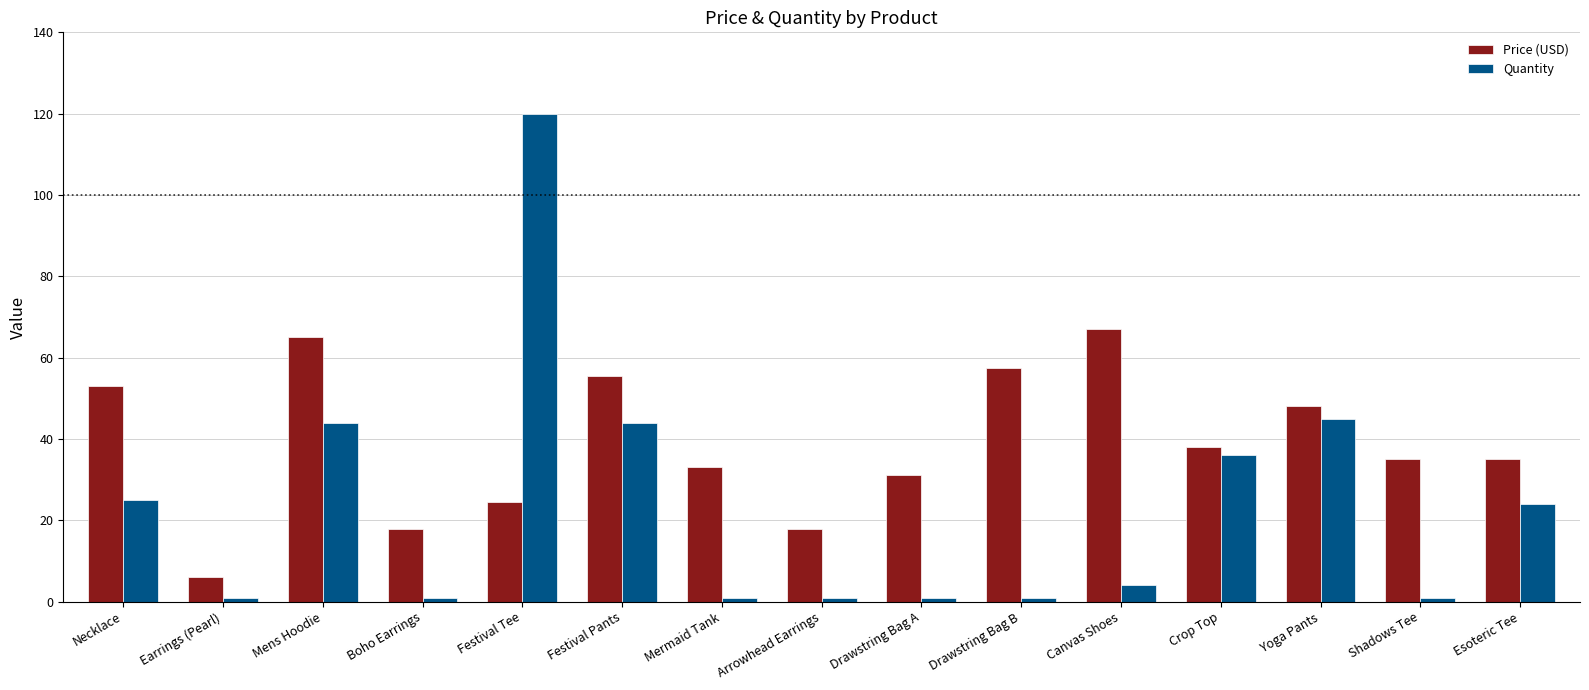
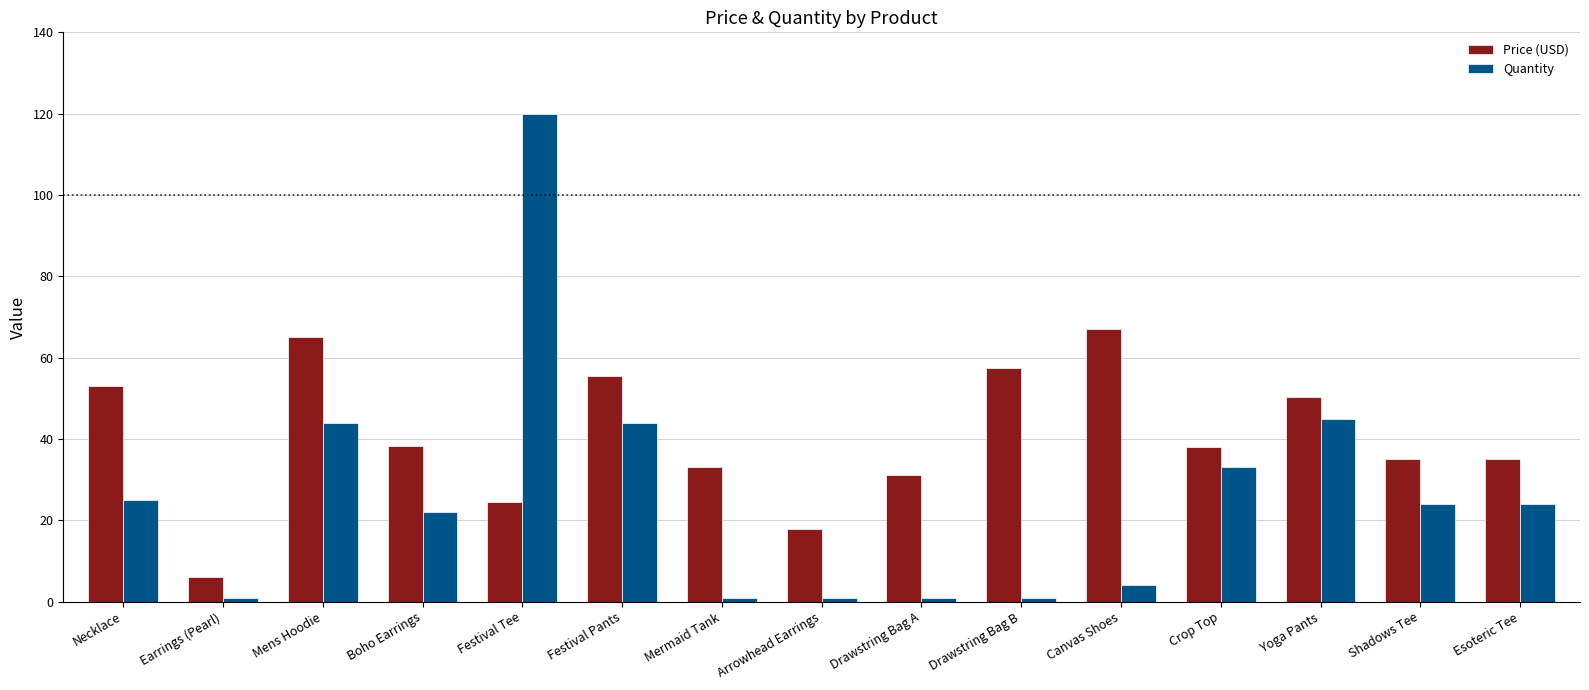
Price (USD), Boho Earrings: 18 -> 38
Quantity, Boho Earrings: 1 -> 22
Quantity, Crop Top: 36 -> 33
Price (USD), Yoga Pants: 48 -> 50
Quantity, Shadows Tee: 1 -> 24
